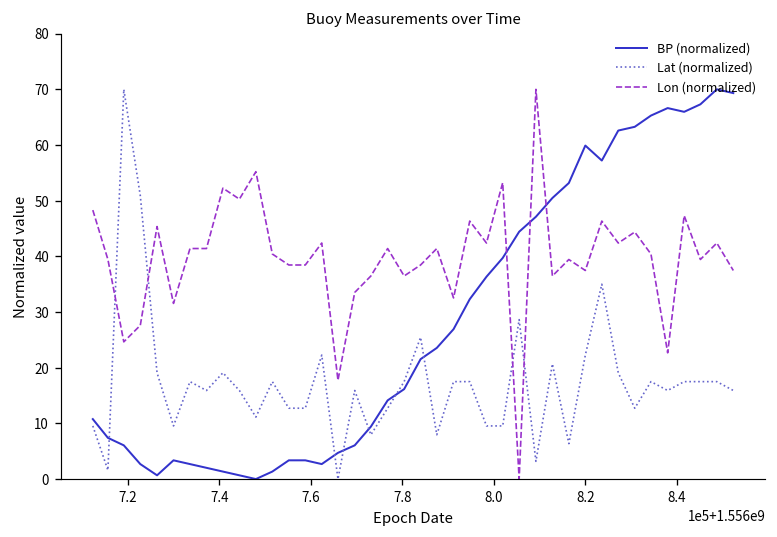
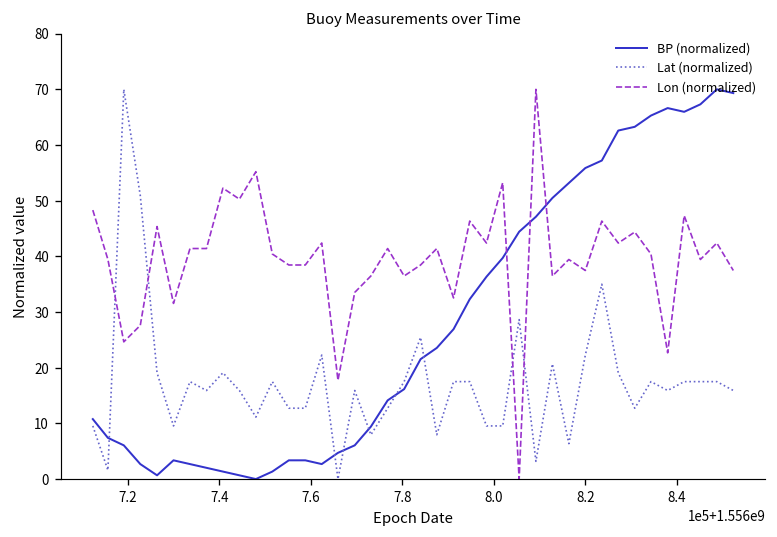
BP (normalized), 8.2: 60 -> 56
